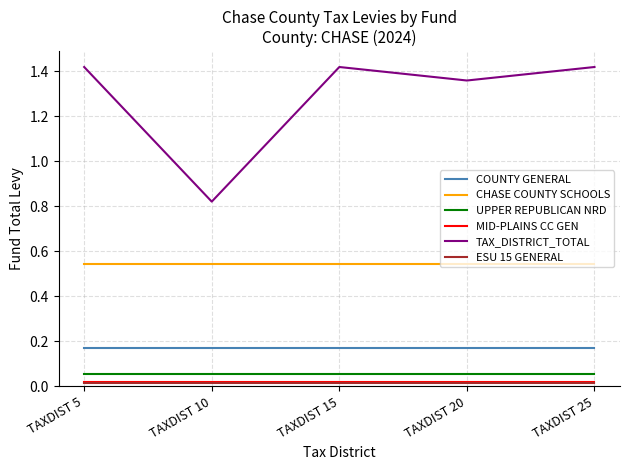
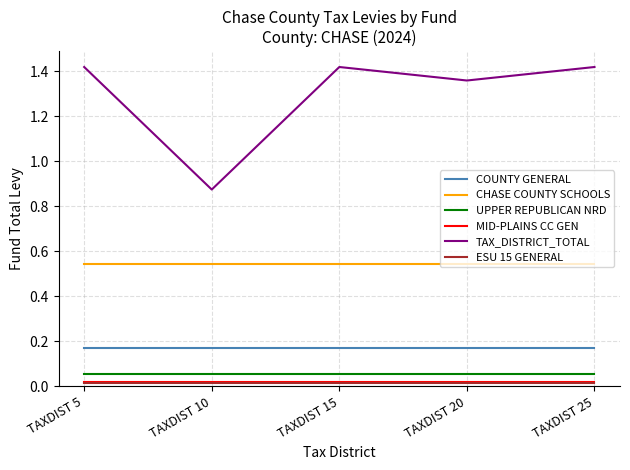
TAX_DISTRICT_TOTAL, TAXDIST 10: 0.82 -> 0.87
